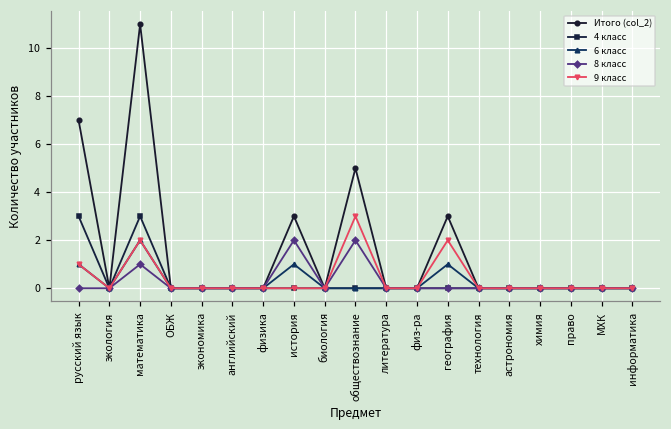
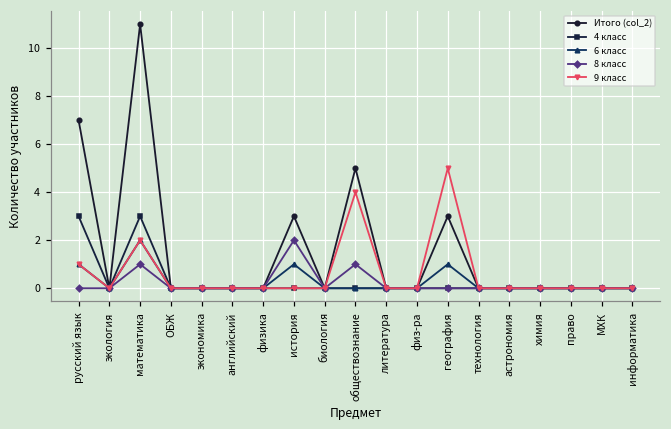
8 класс, обществознание: 2 -> 1
9 класс, обществознание: 3 -> 4
9 класс, география: 2 -> 5
